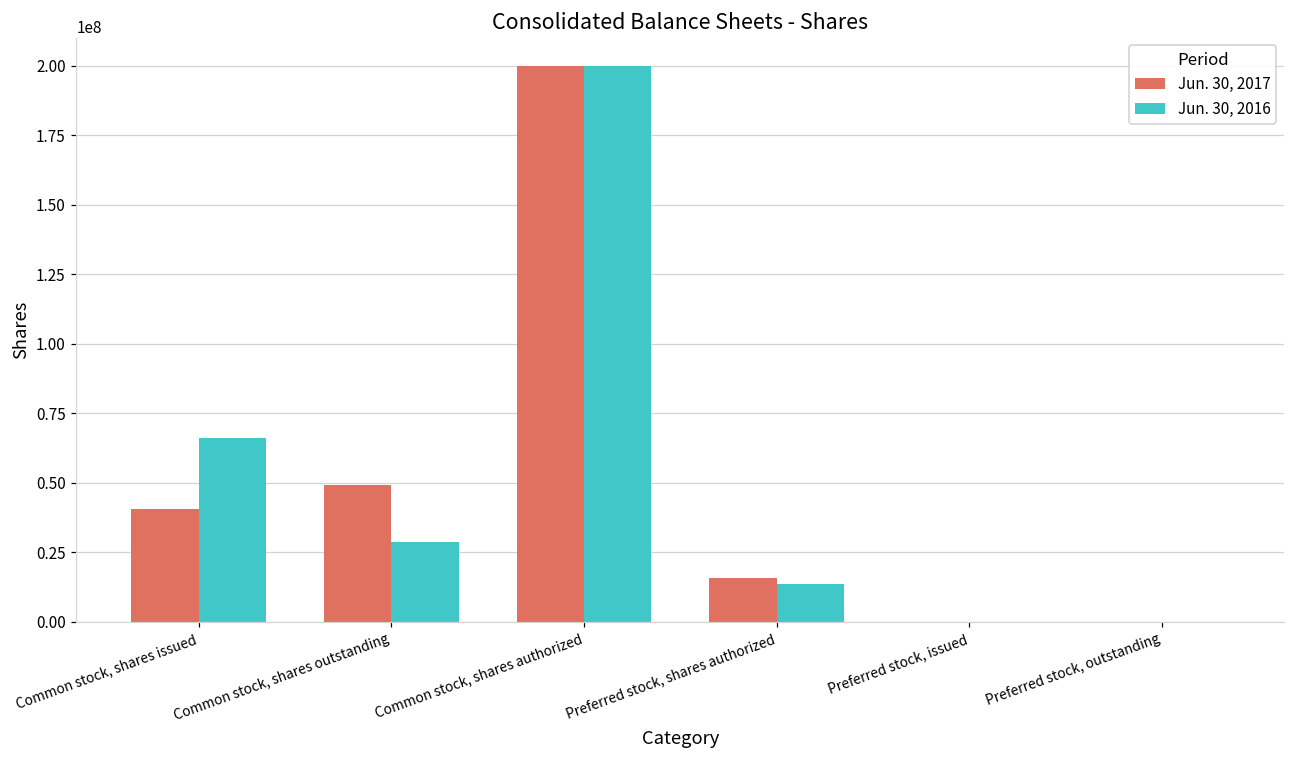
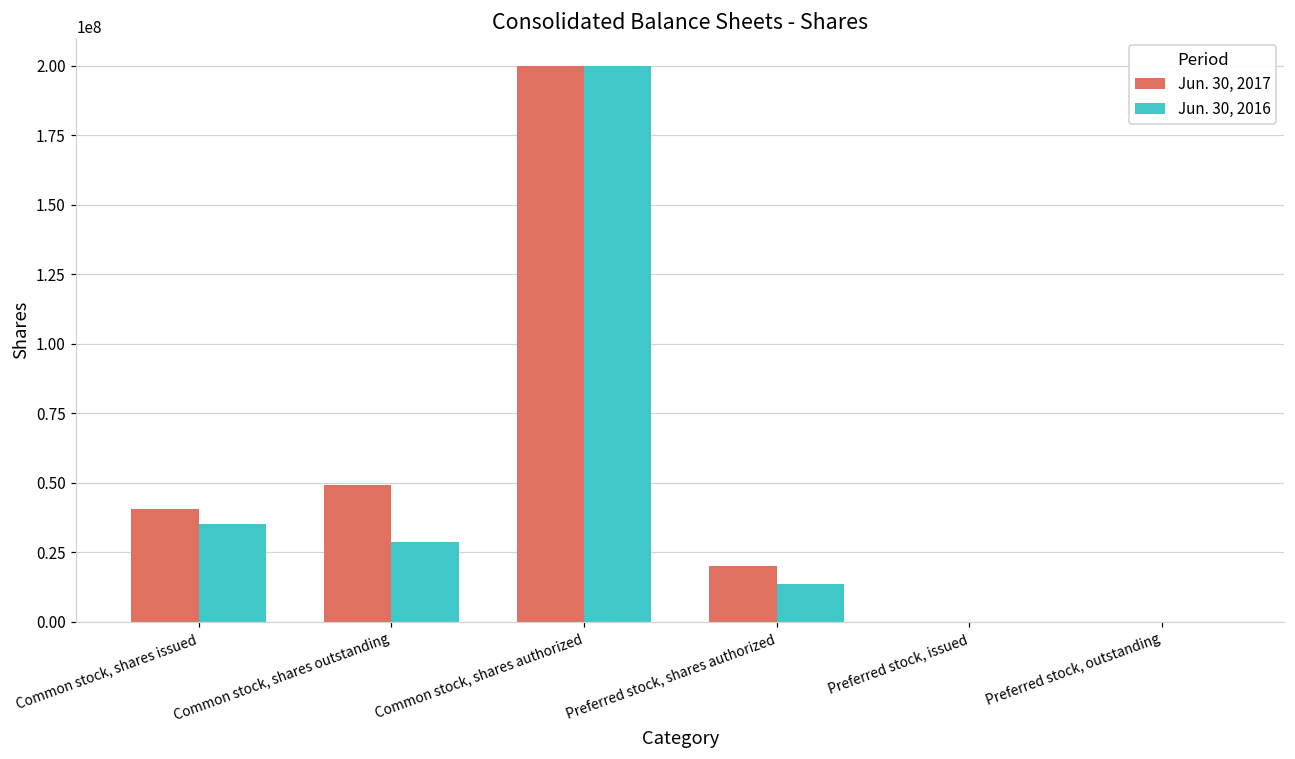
Jun. 30, 2016, Common stock, shares issued: 66000000 -> 35000000
Jun. 30, 2017, Preferred stock, shares authorized: 16000000 -> 20000000
